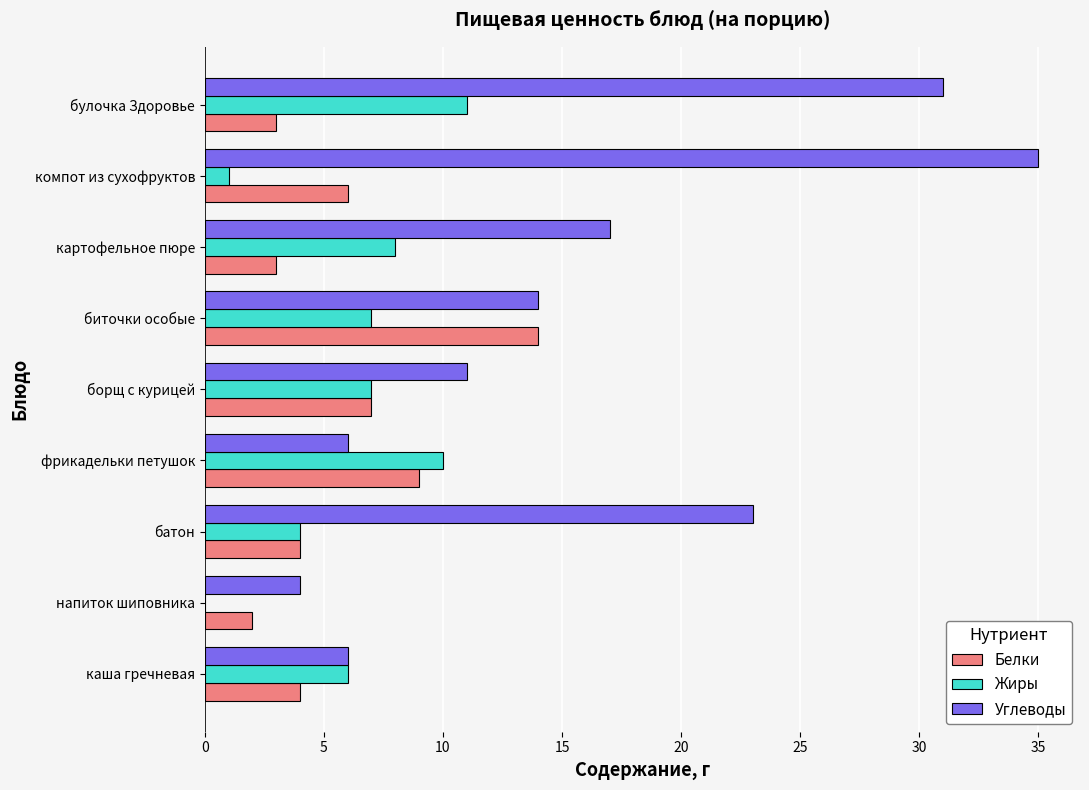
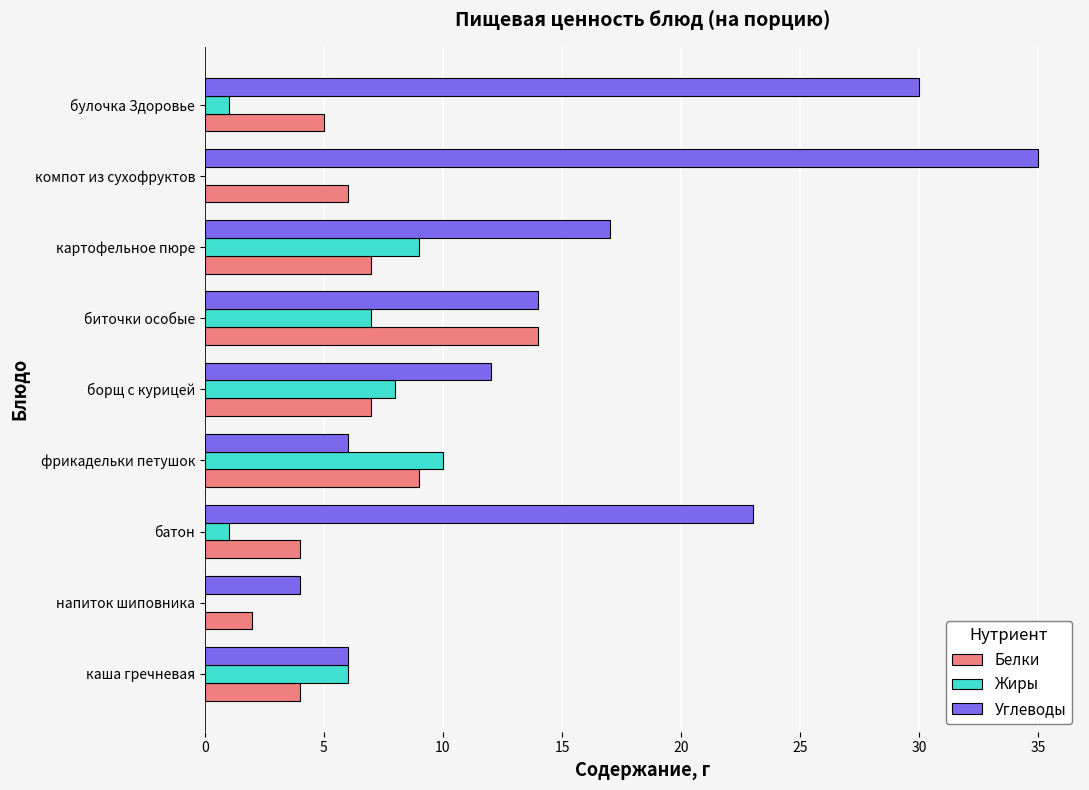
Углеводы, булочка Здоровье: 31 -> 30
Жиры, булочка Здоровье: 11 -> 1
Белки, булочка Здоровье: 3 -> 5
Жиры, компот из сухофруктов: 1 -> 0
Жиры, картофельное пюре: 8 -> 9
Белки, картофельное пюре: 3 -> 7
Углеводы, борщ с курицей: 11 -> 12
Жиры, борщ с курицей: 7 -> 8
Жиры, батон: 4 -> 1
